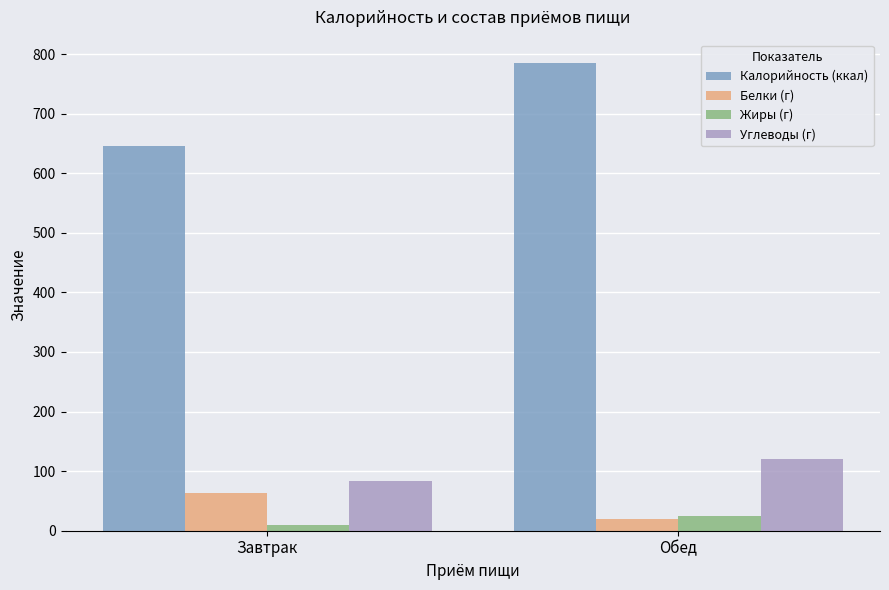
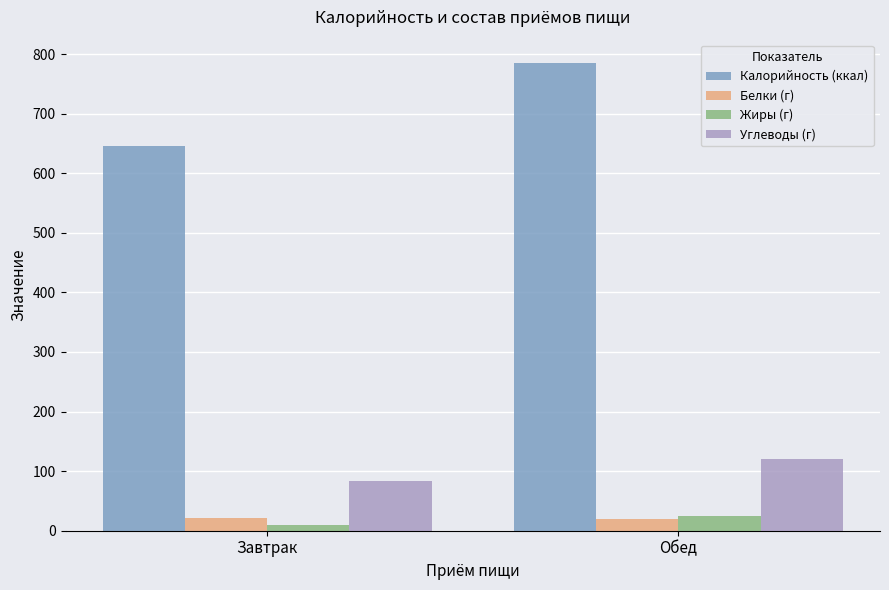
Белки (г), Завтрак: 60 -> 20
